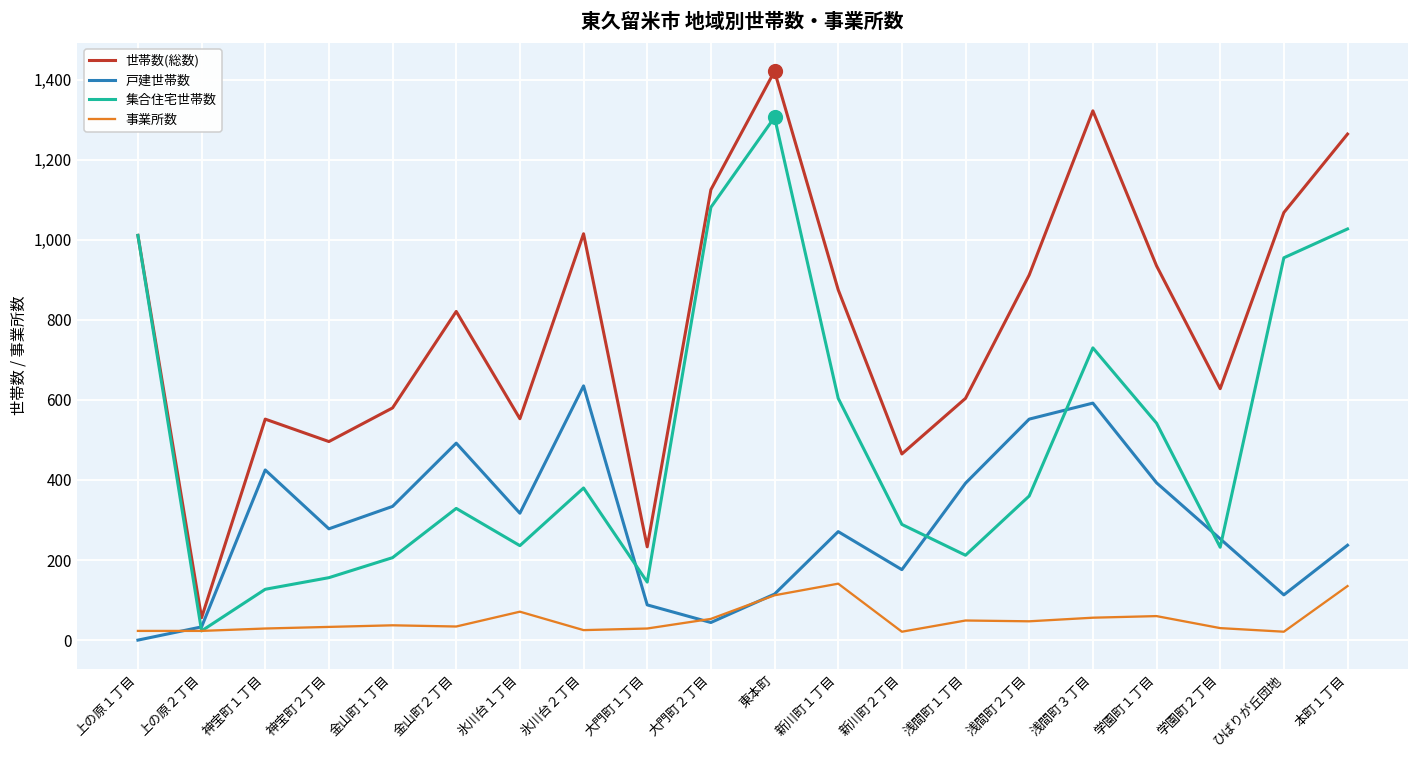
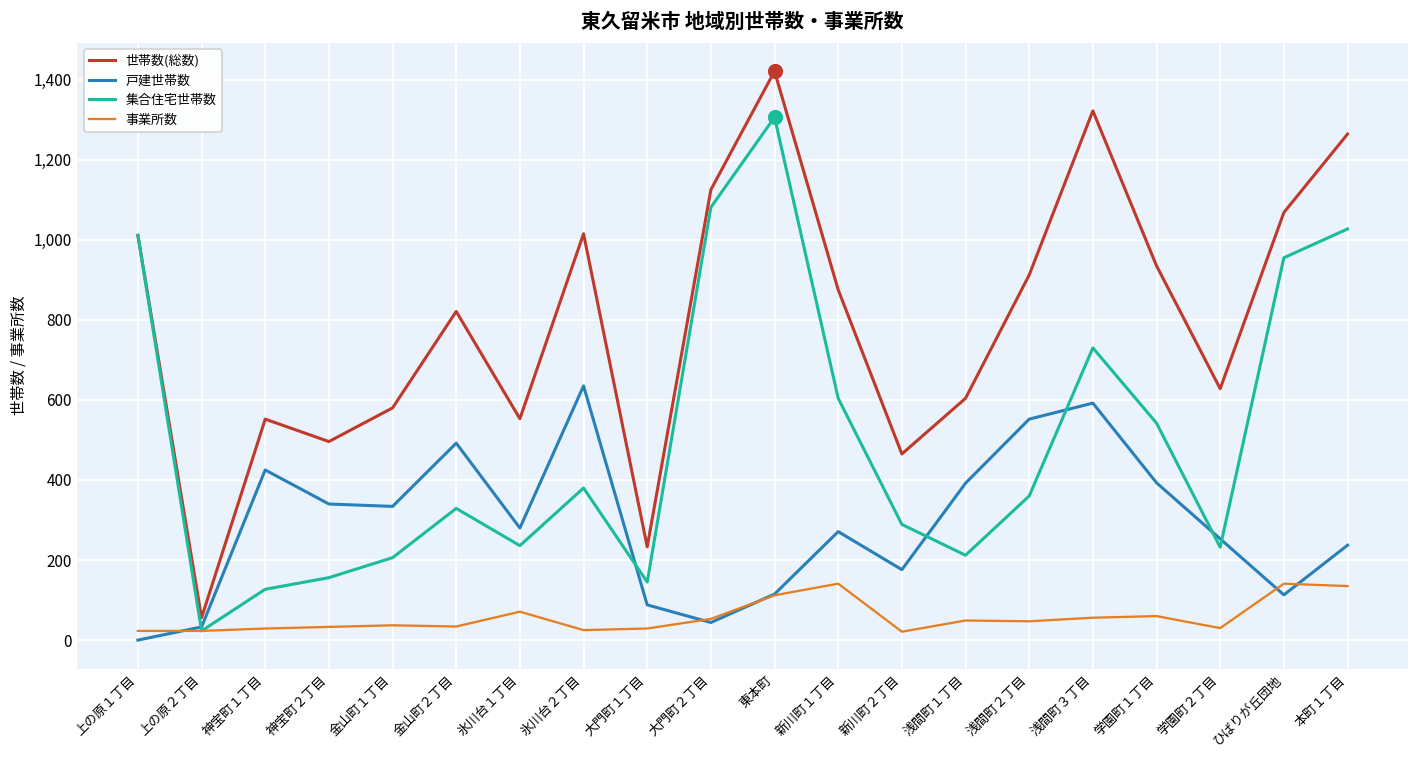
戸建世帯数, 神宝町２丁目: 280 -> 340
戸建世帯数, 氷川台１丁目: 320 -> 280
事業所数, ひばりが丘団地: 20 -> 140
